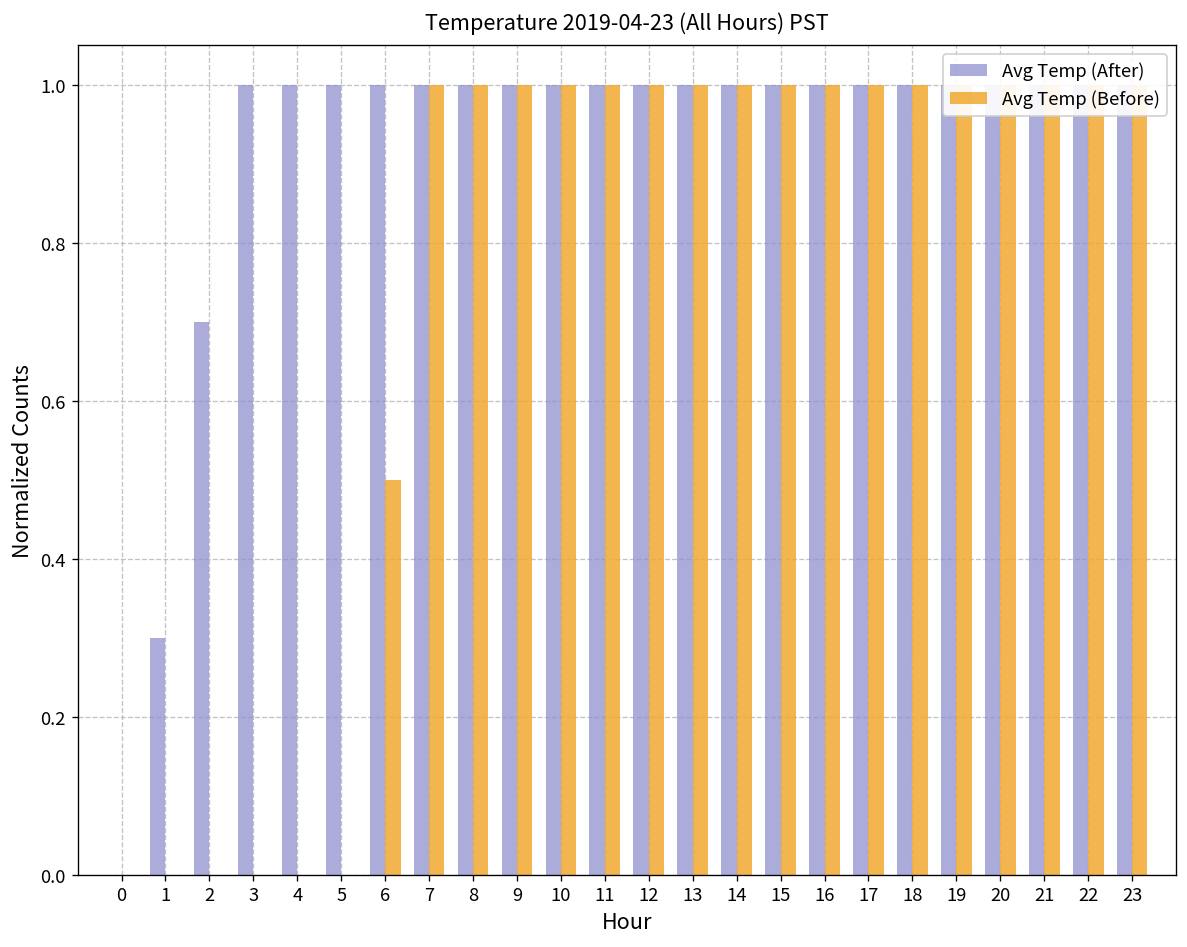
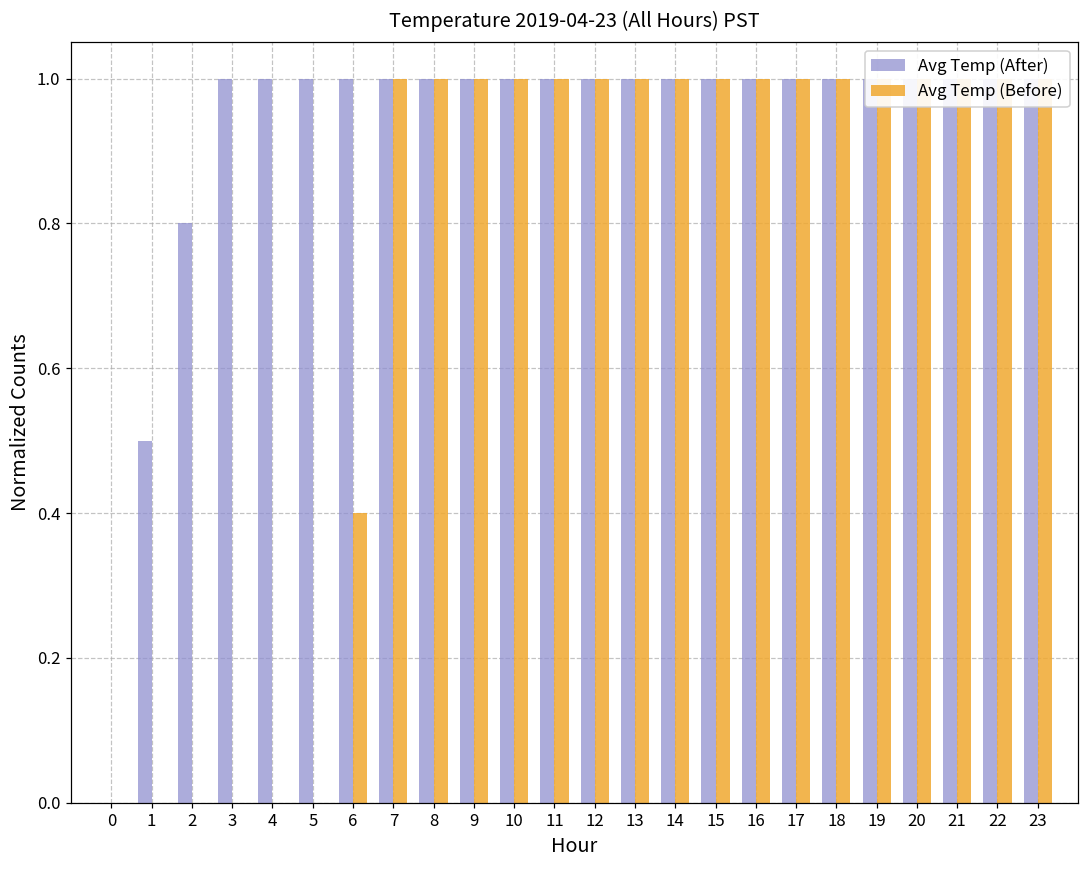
Avg Temp (After), 1: 0.30 -> 0.50
Avg Temp (After), 2: 0.70 -> 0.80
Avg Temp (Before), 6: 0.50 -> 0.40
